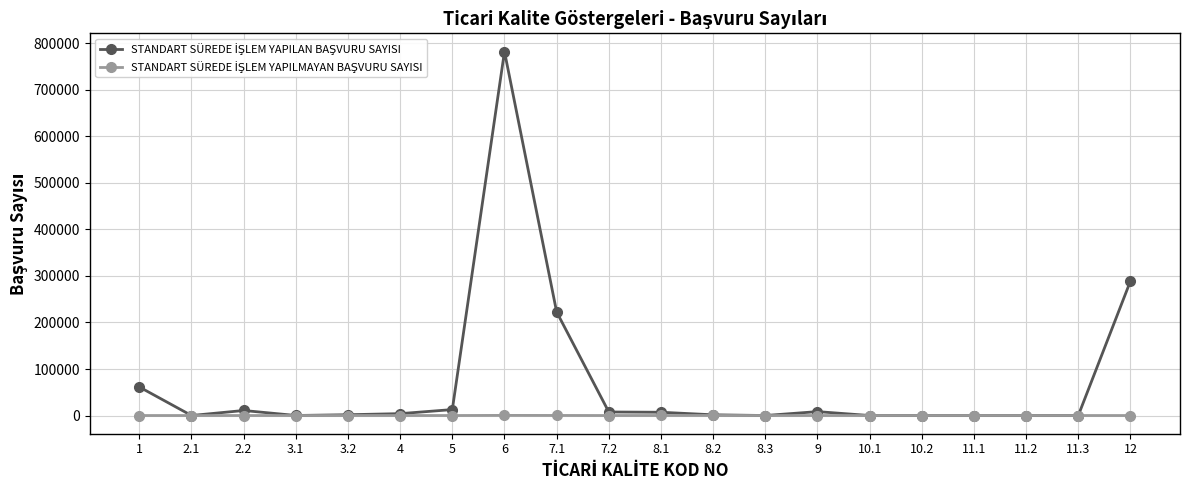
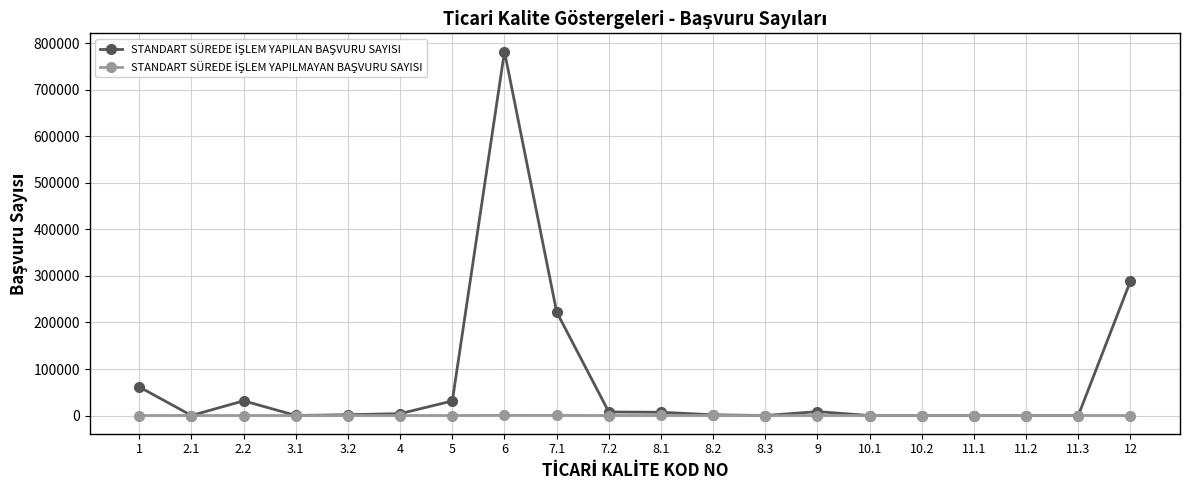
STANDART SÜREDE İŞLEM YAPILAN BAŞVURU SAYISI, 2.2: 10000 -> 30000
STANDART SÜREDE İŞLEM YAPILAN BAŞVURU SAYISI, 5: 10000 -> 30000
